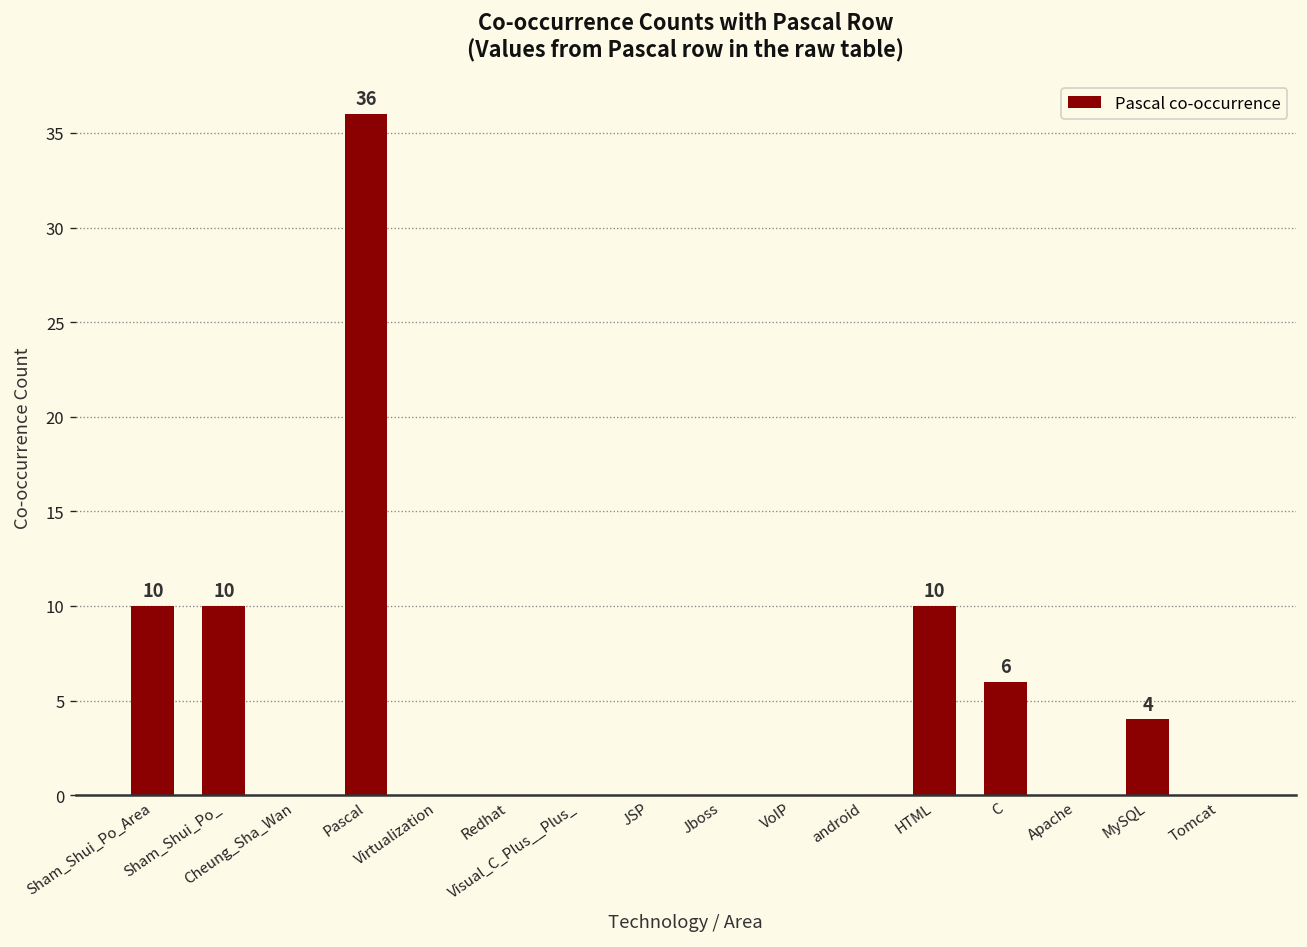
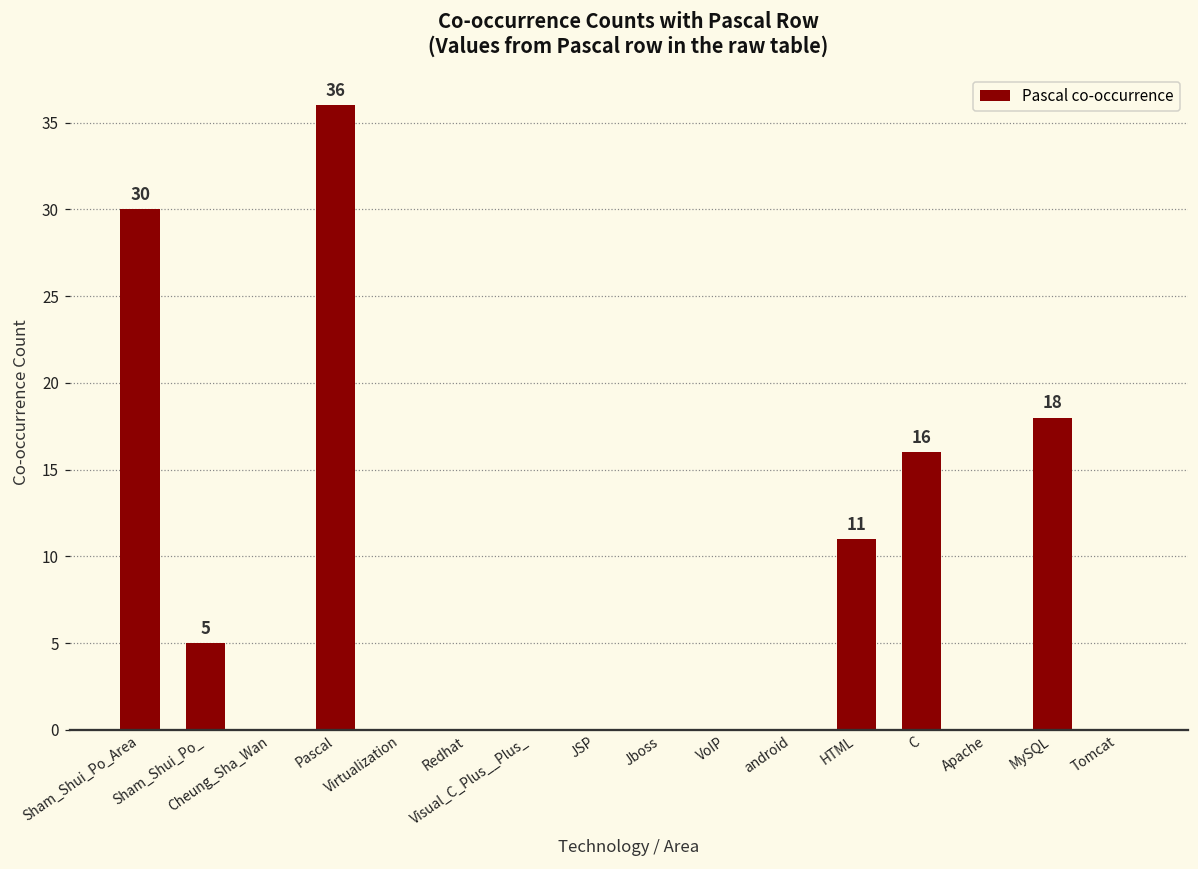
Sham_Shui_Po_Area: 10 -> 30
Sham_Shui_Po_: 10 -> 5
HTML: 10 -> 11
C: 6 -> 16
MySQL: 4 -> 18
